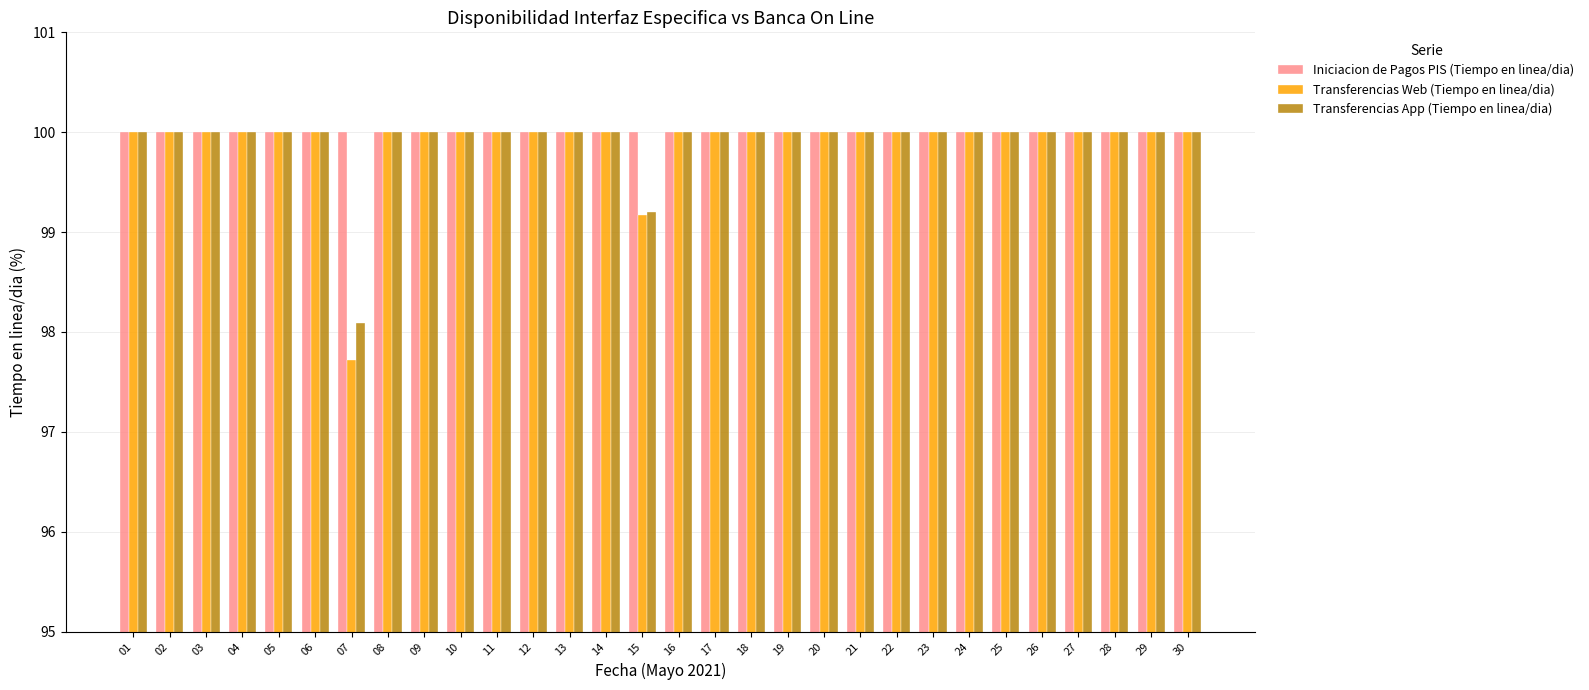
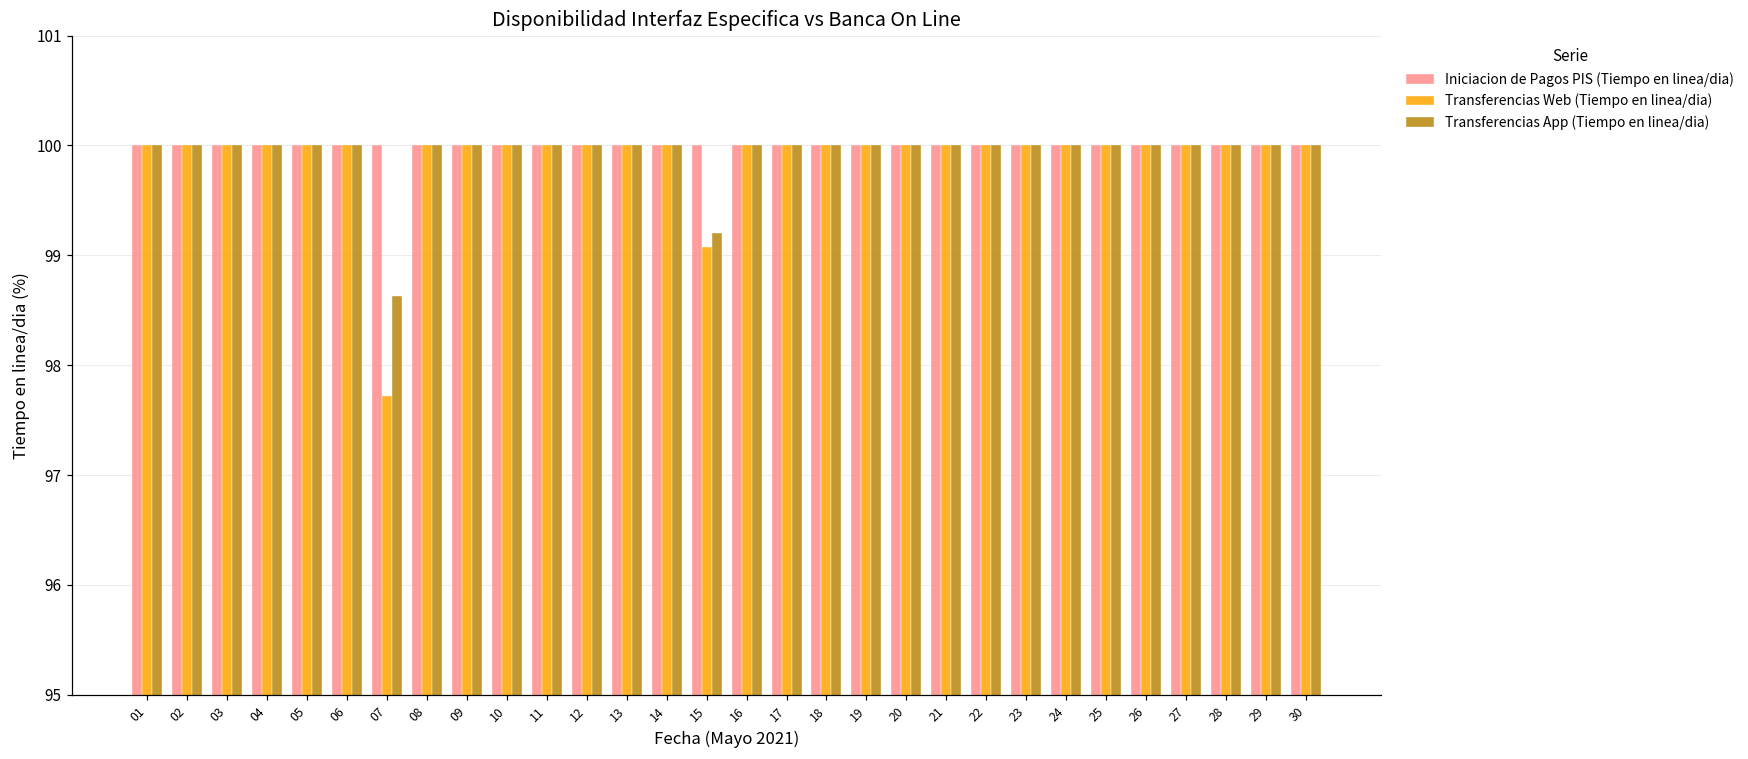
Transferencias App (Tiempo en linea/dia), 07: 98.1 -> 98.6
Transferencias Web (Tiempo en linea/dia), 15: 99.2 -> 99.1
